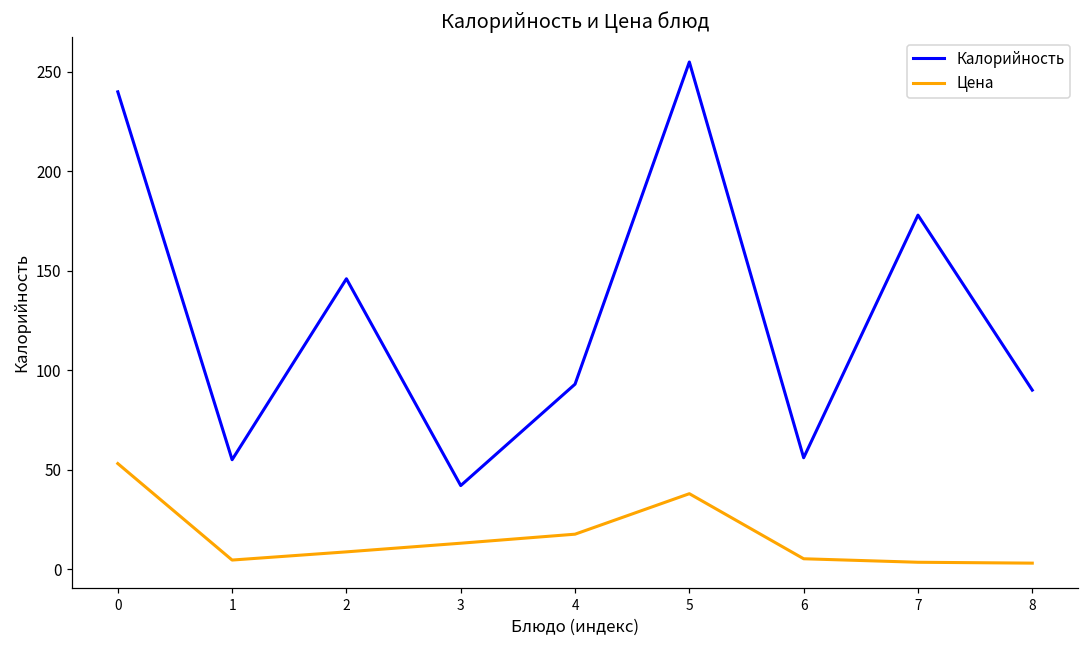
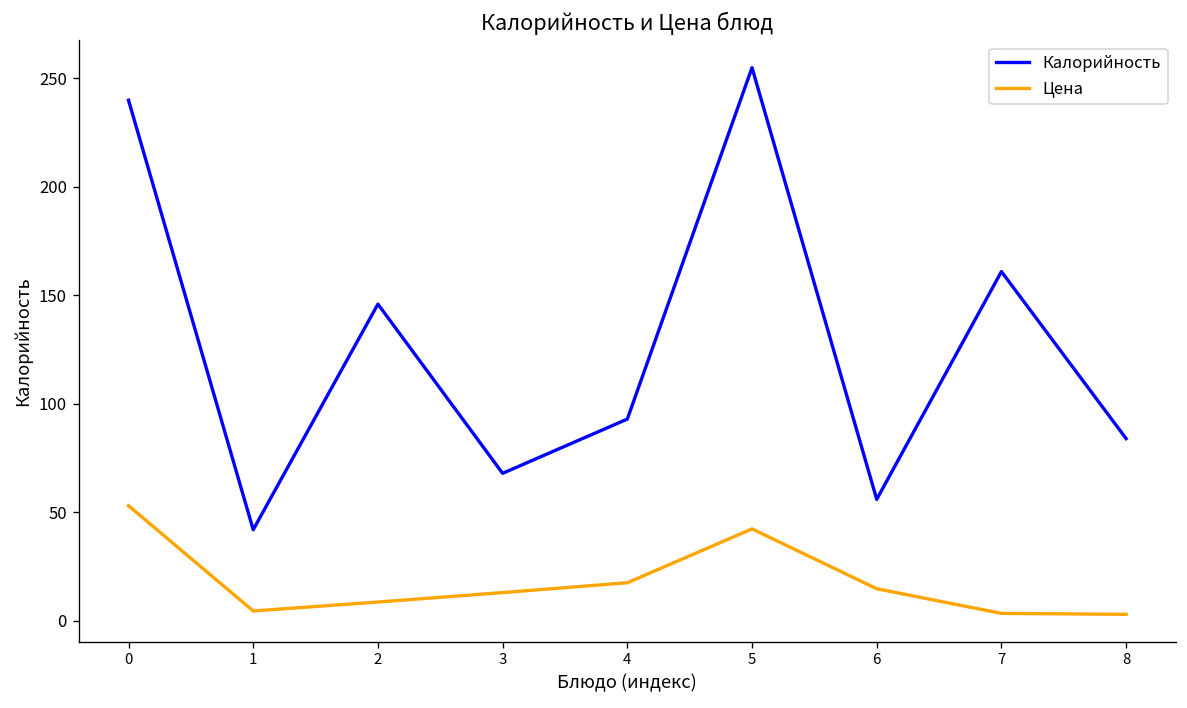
Калорийность, 1: 55 -> 42
Калорийность, 3: 42 -> 68
Цена, 5: 38 -> 42
Цена, 6: 5 -> 15
Калорийность, 7: 178 -> 161
Калорийность, 8: 90 -> 84
